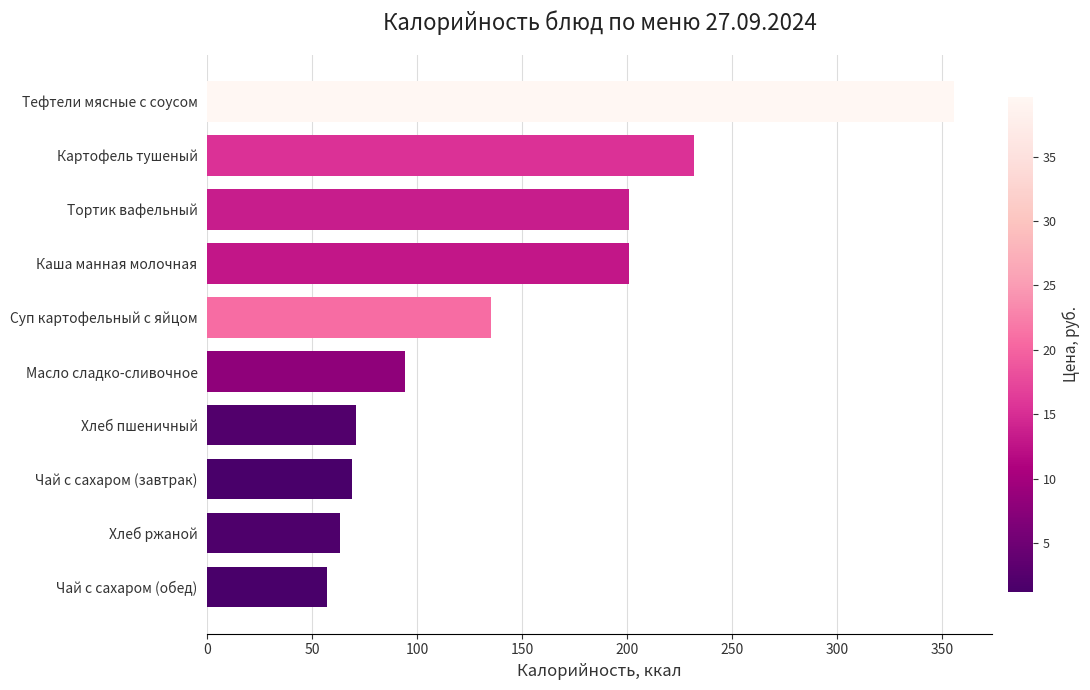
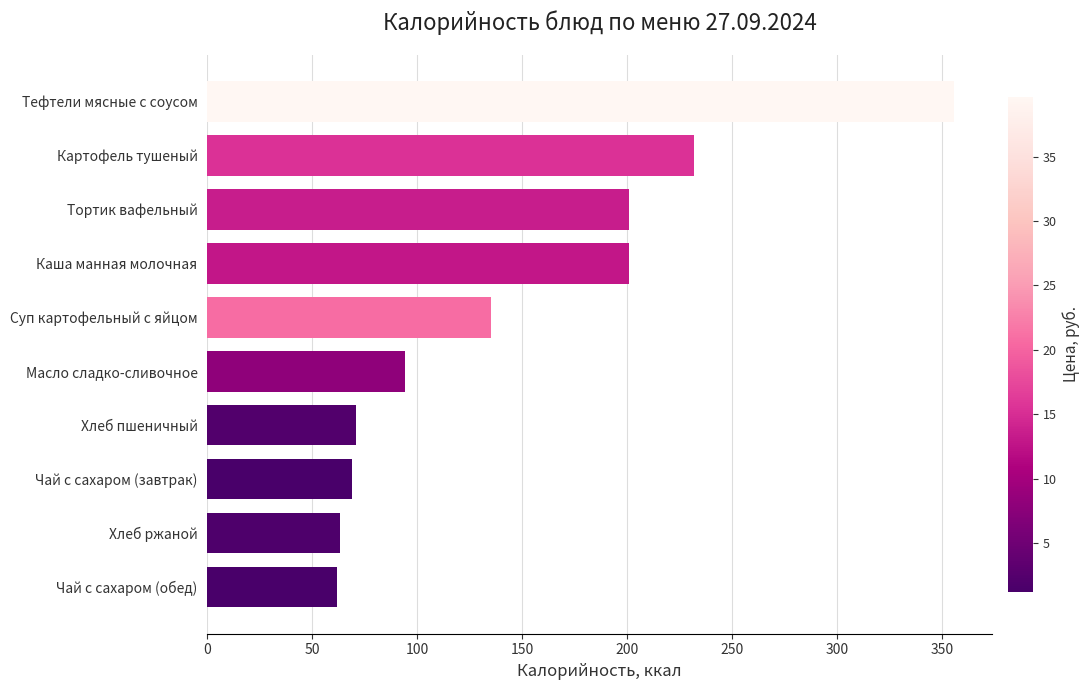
Чай с сахаром (обед): 57 -> 62
